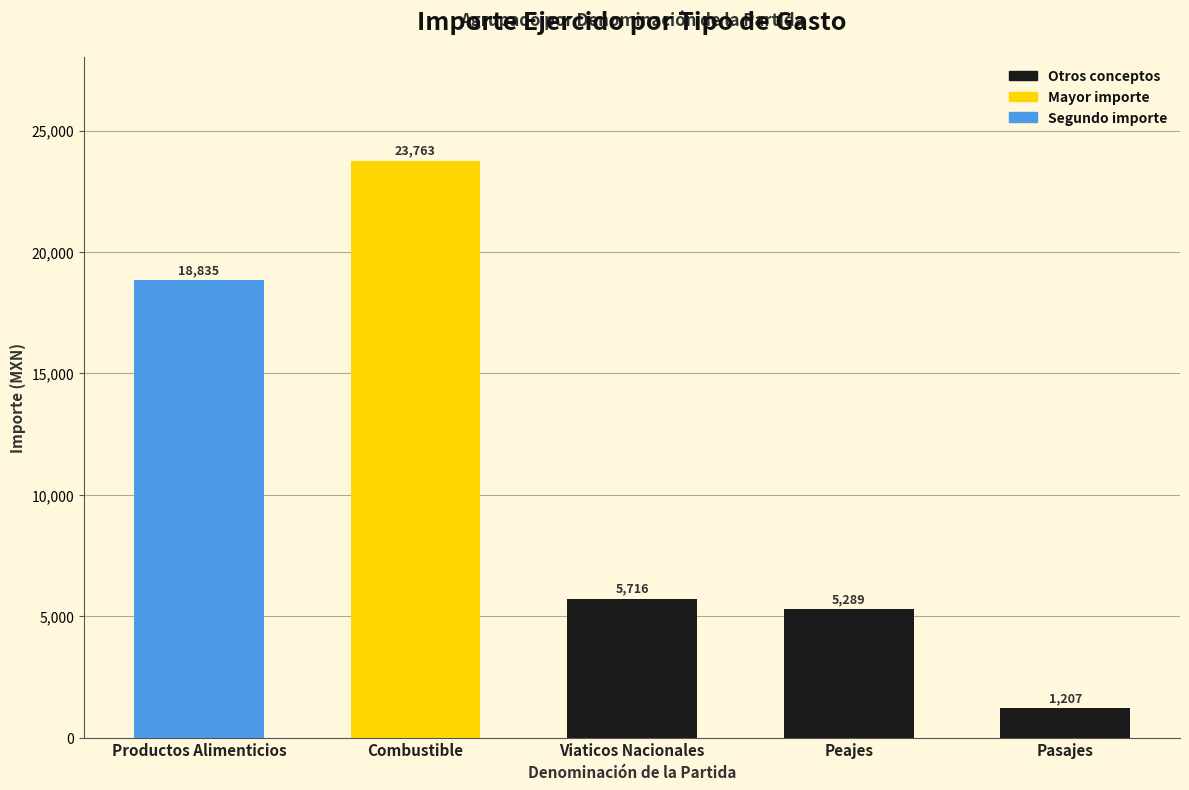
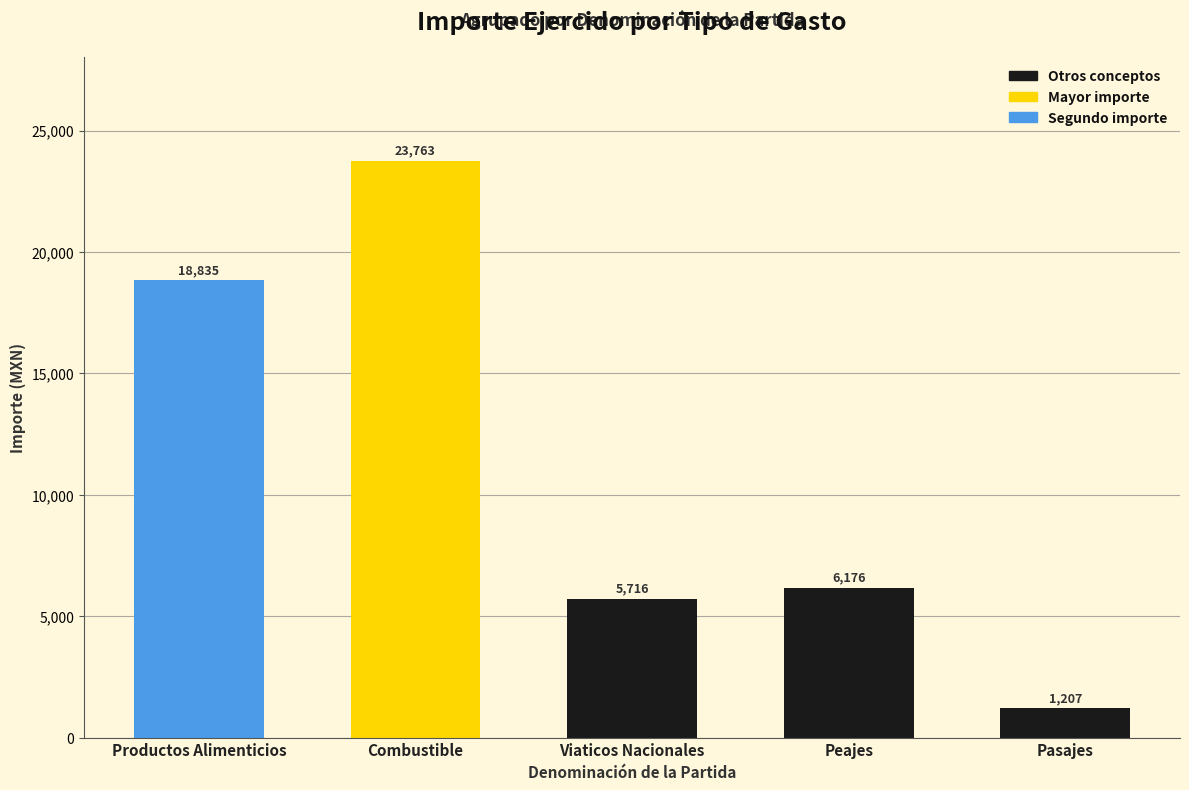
Peajes: 5,289 -> 6,176
